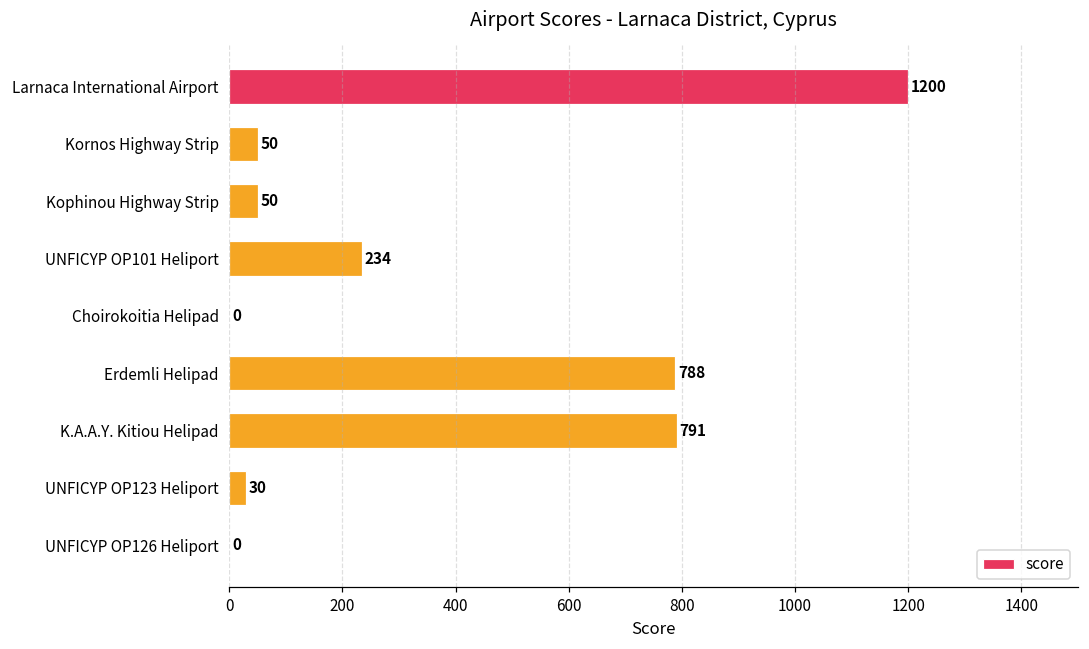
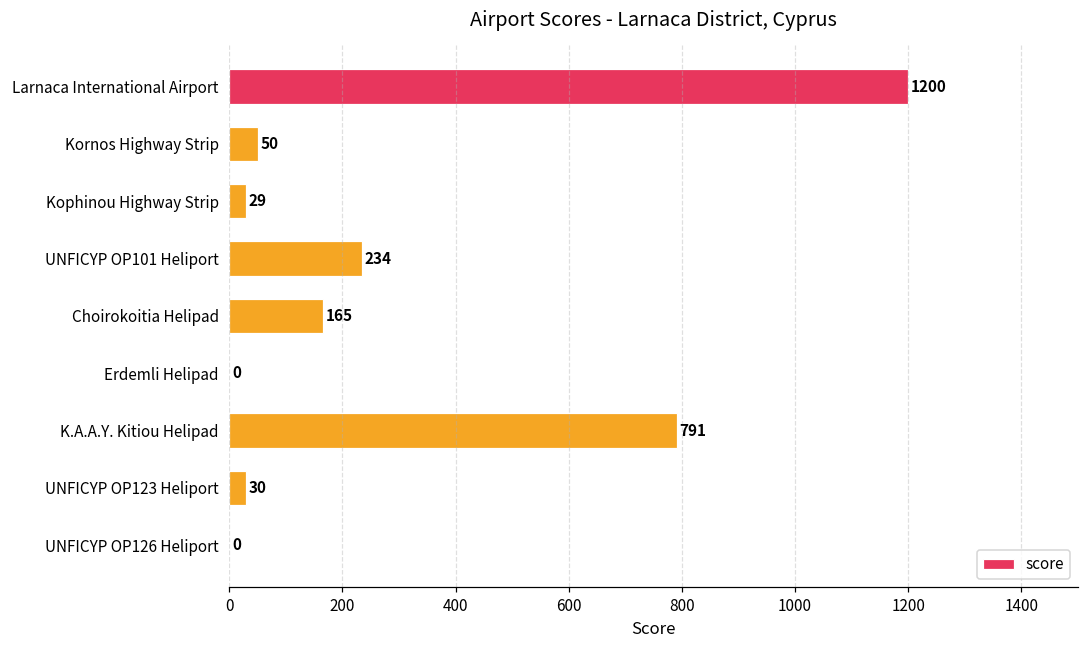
Kophinou Highway Strip: 50 -> 29
Choirokoitia Helipad: 0 -> 165
Erdemli Helipad: 788 -> 0
